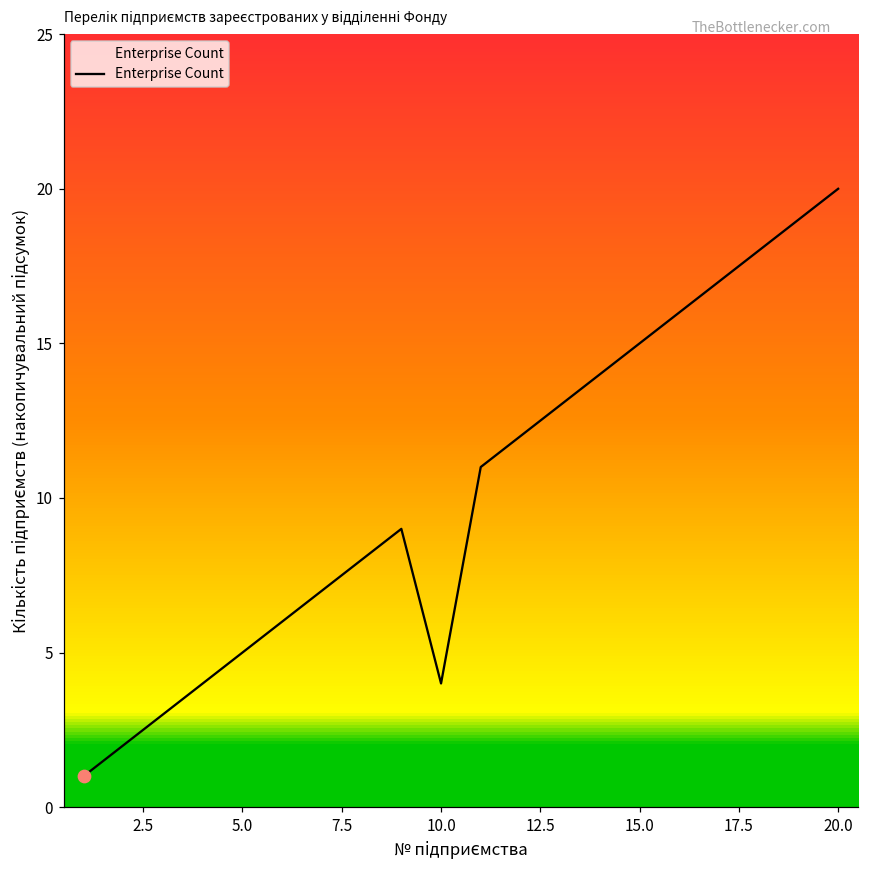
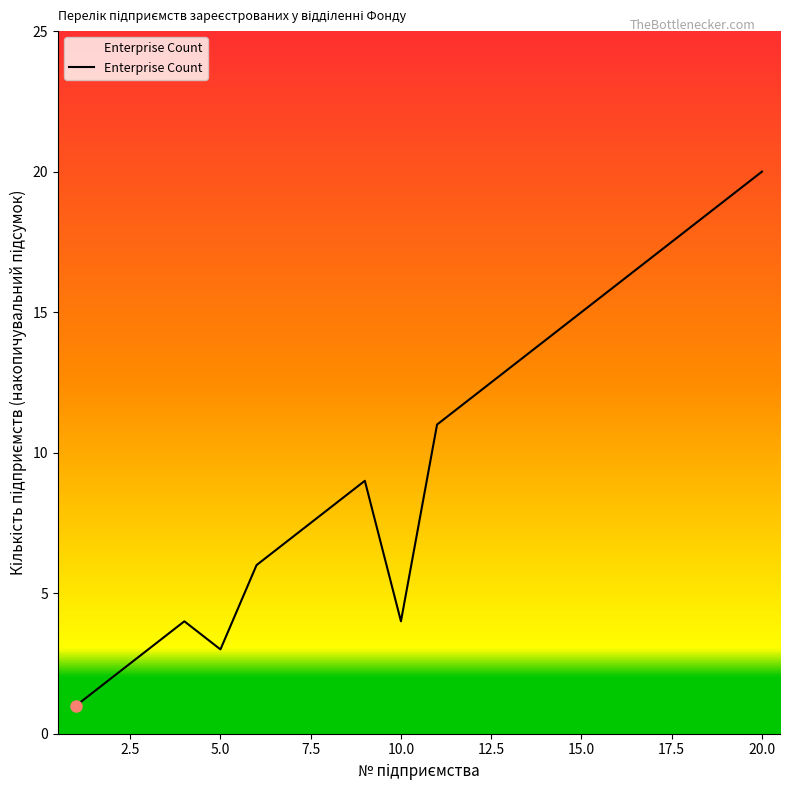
Enterprise Count, 5.0: 5 -> 3
